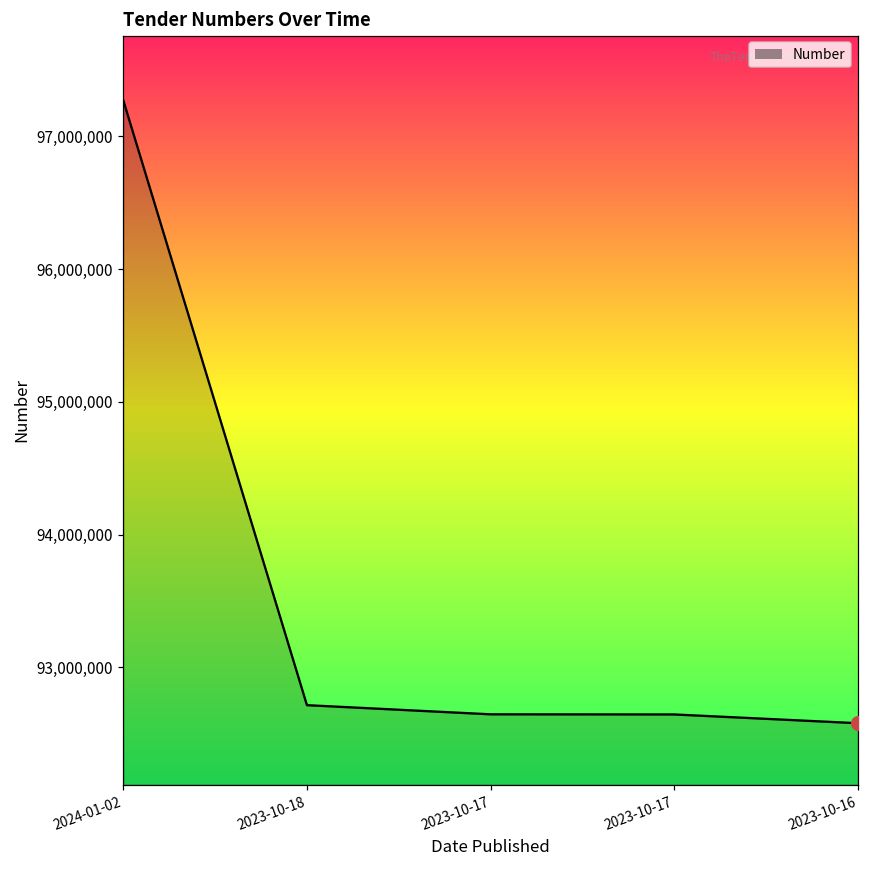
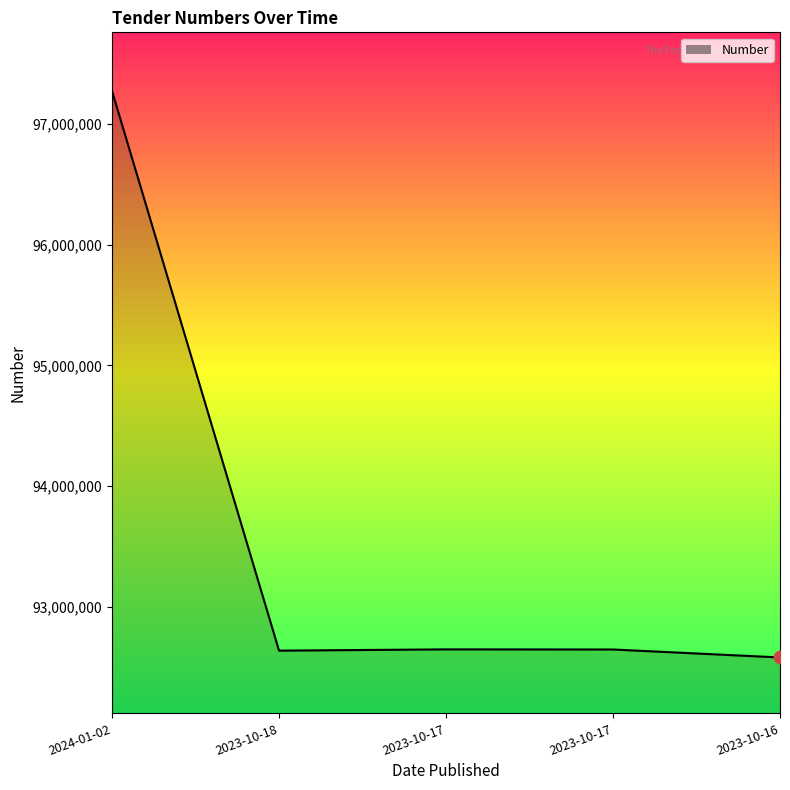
Number, 2023-10-18: 92,720,000 -> 92,640,000
